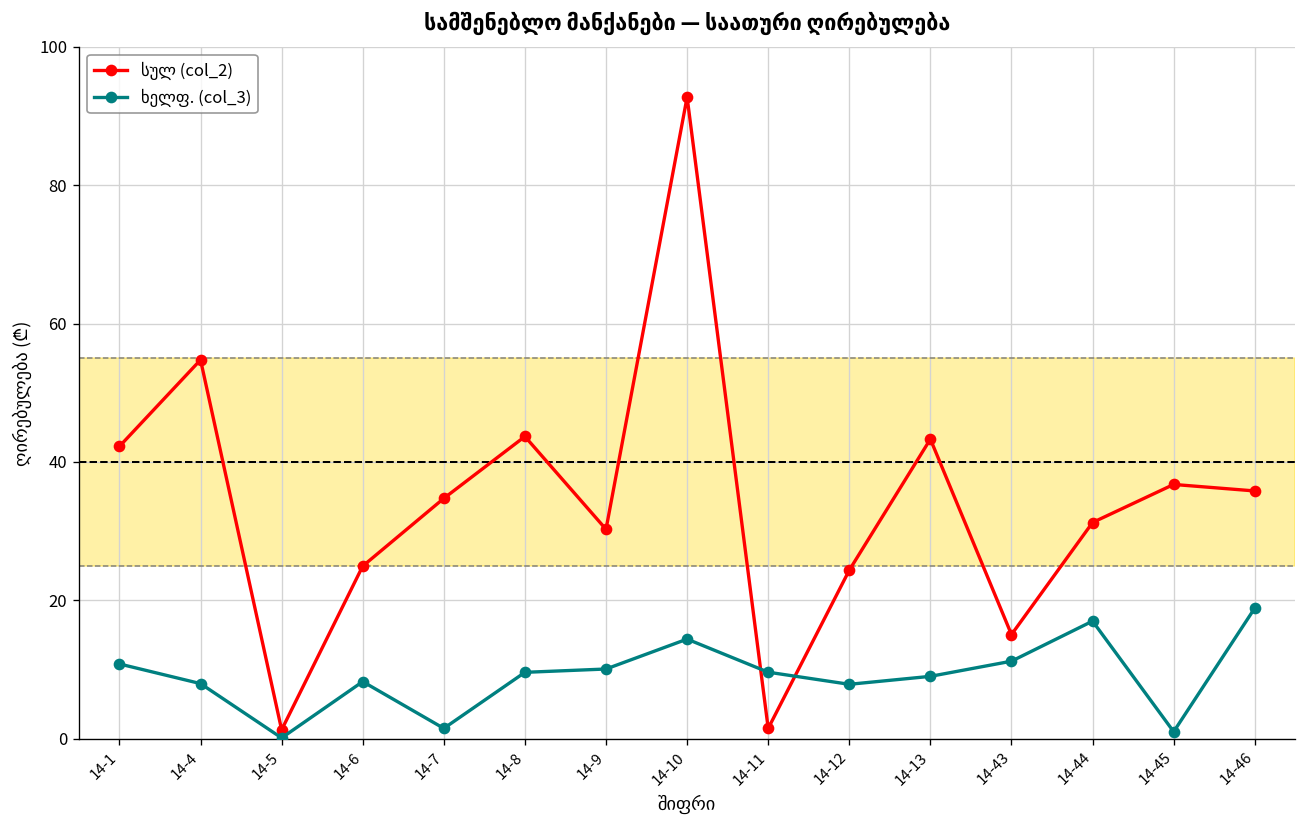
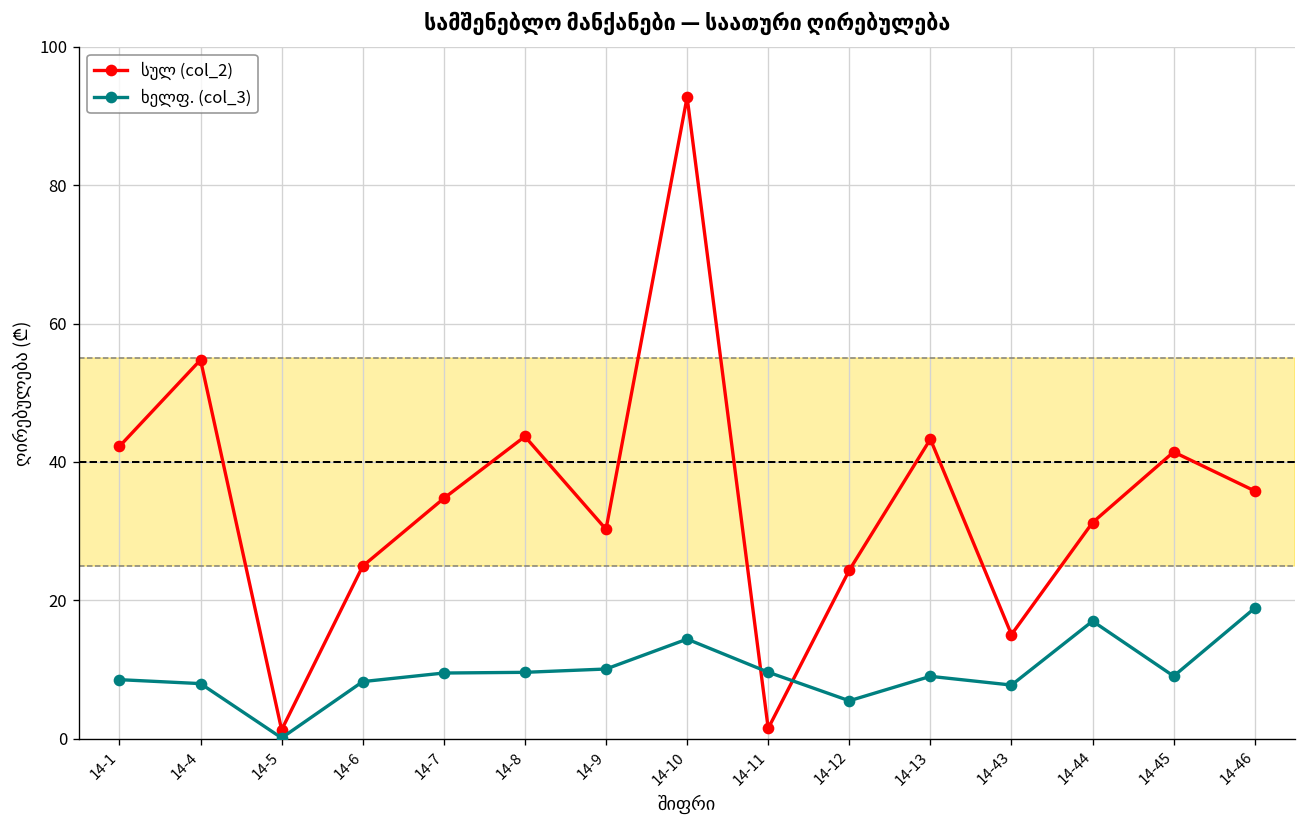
ხელფ. (col_3), 14-1: 11 -> 9
ხელფ. (col_3), 14-7: 2 -> 10
ხელფ. (col_3), 14-12: 8 -> 5
ხელფ. (col_3), 14-43: 11 -> 8
სულ (col_2), 14-45: 37 -> 41
ხელფ. (col_3), 14-45: 1 -> 9
